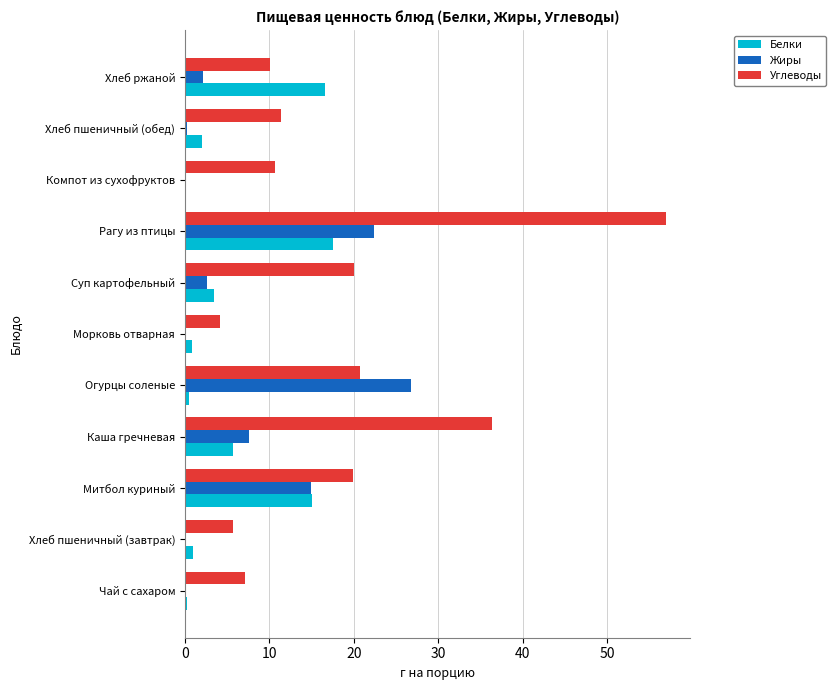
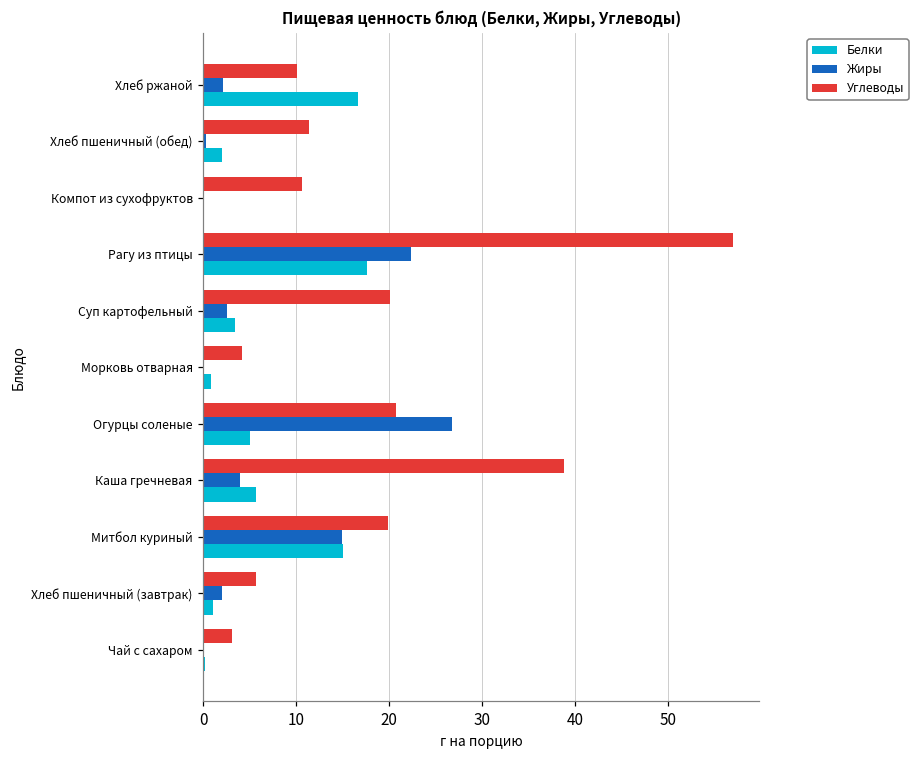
Белки, Огурцы соленые: 0 -> 5
Углеводы, Каша гречневая: 36 -> 39
Жиры, Каша гречневая: 8 -> 4
Жиры, Хлеб пшеничный (завтрак): 0 -> 2
Углеводы, Чай с сахаром: 7 -> 3
